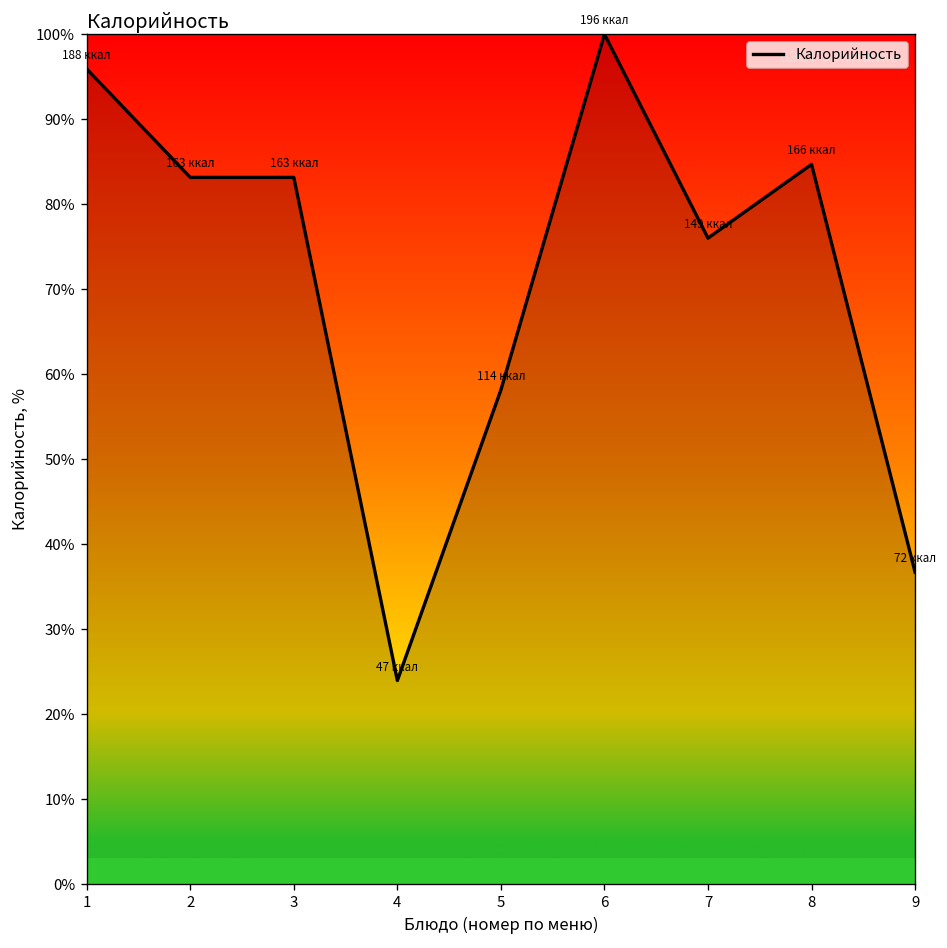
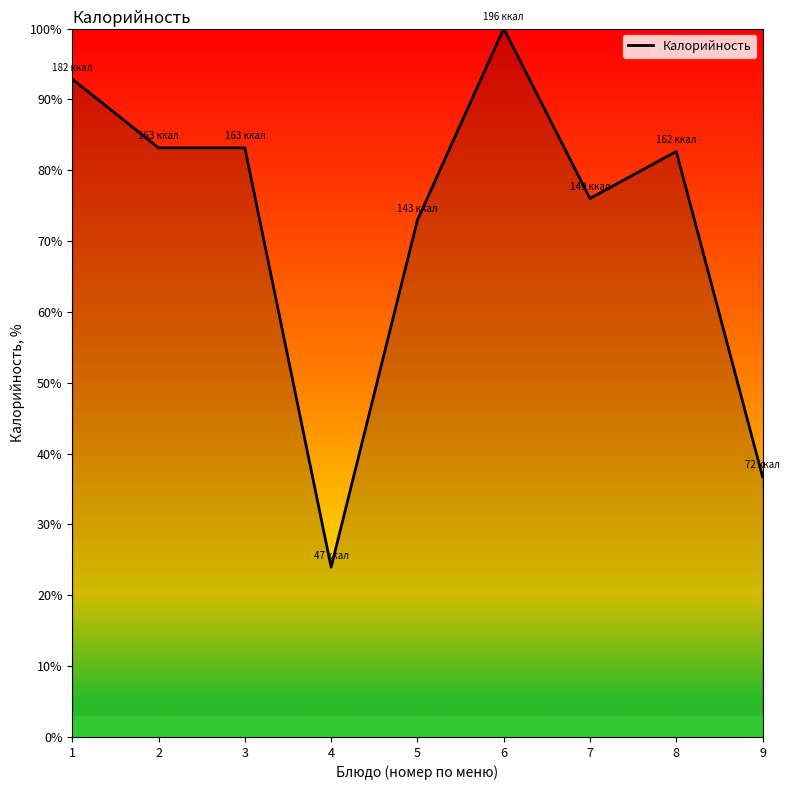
1: 188 -> 182
5: 114 -> 143
8: 166 -> 162
